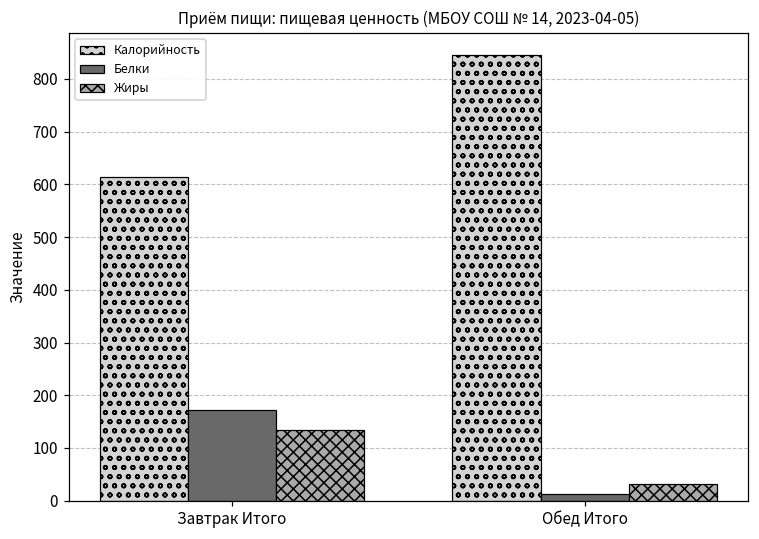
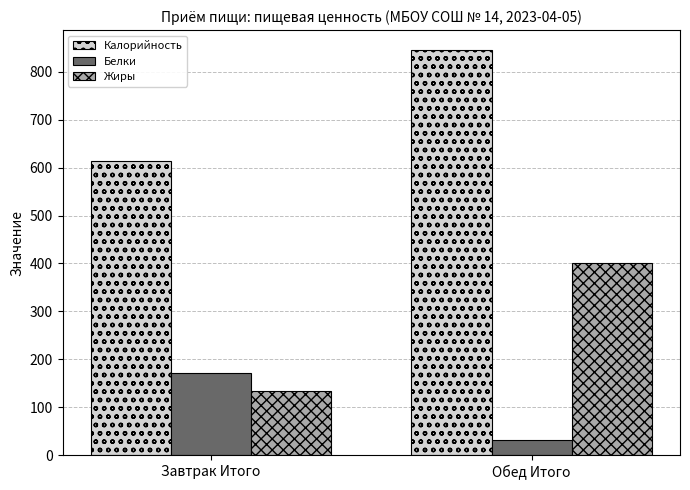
Белки, Обед Итого: 10 -> 30
Жиры, Обед Итого: 30 -> 400
